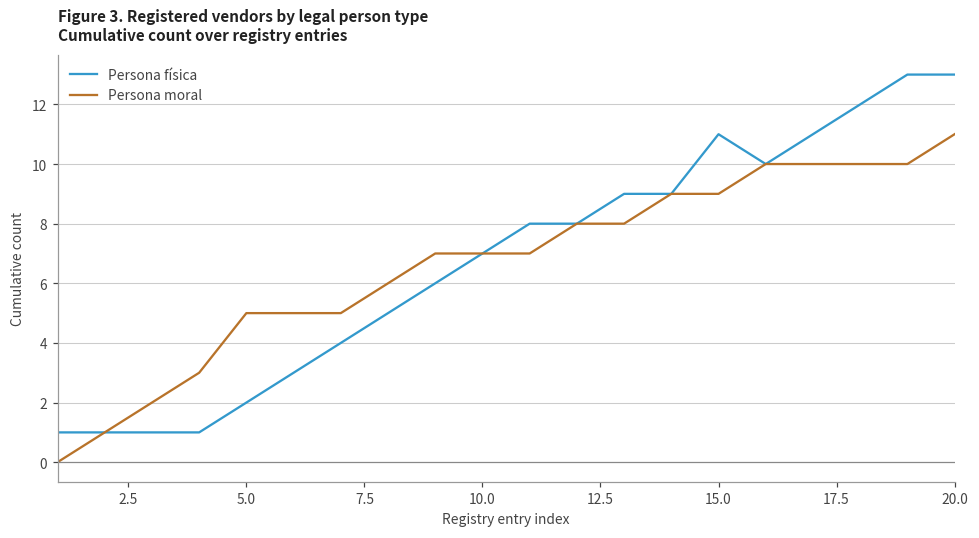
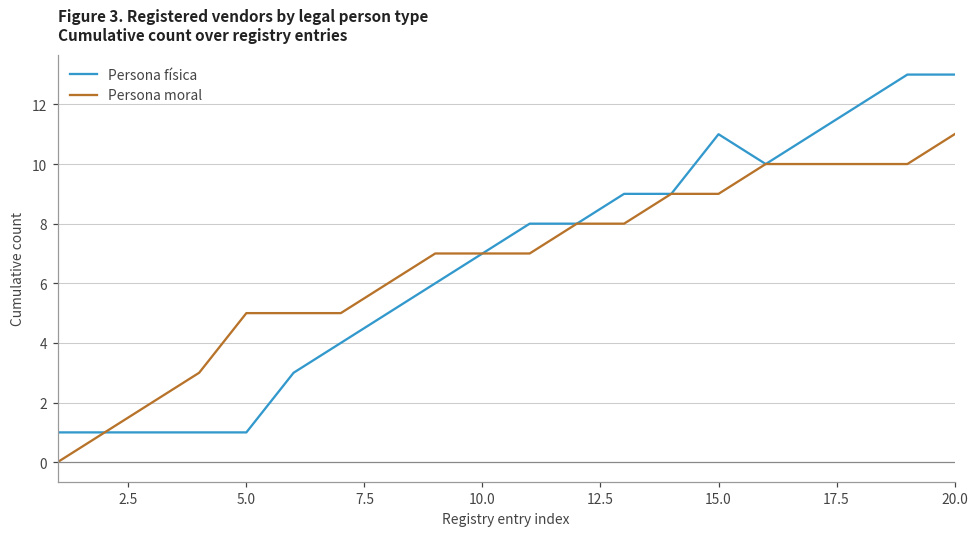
Persona física, 5.0: 2 -> 1
